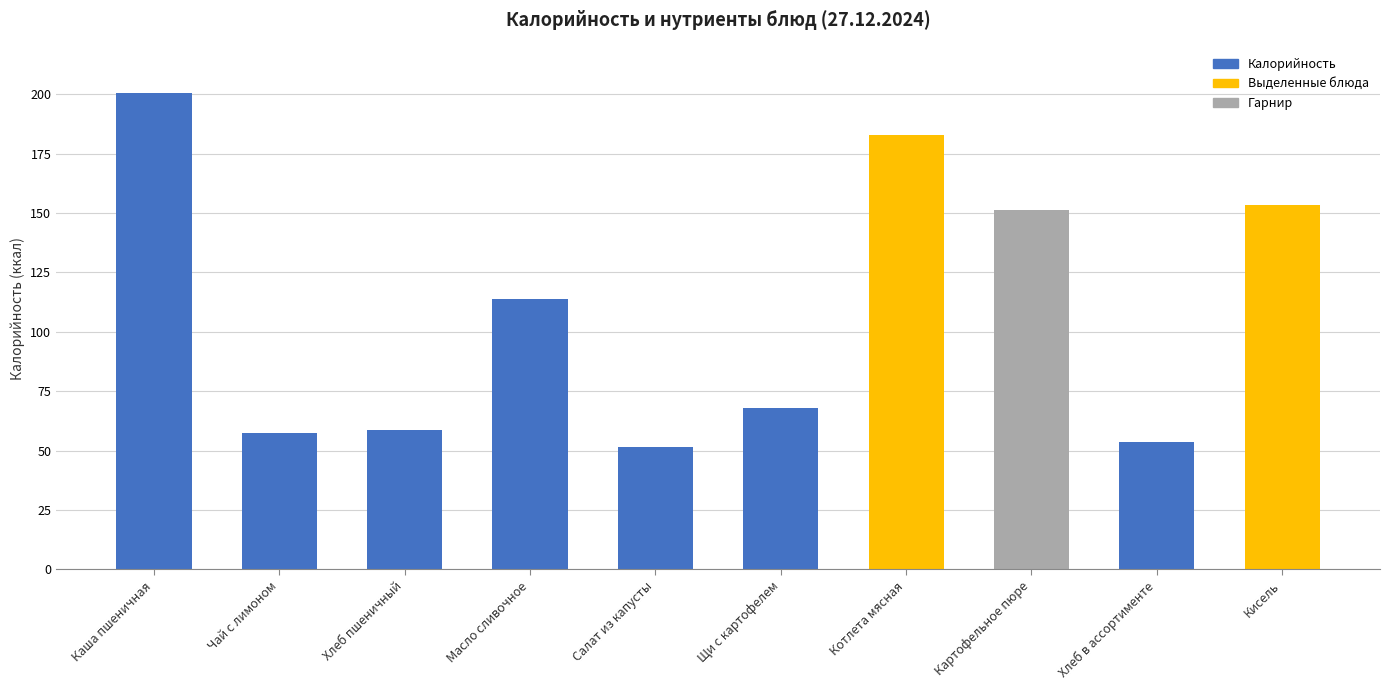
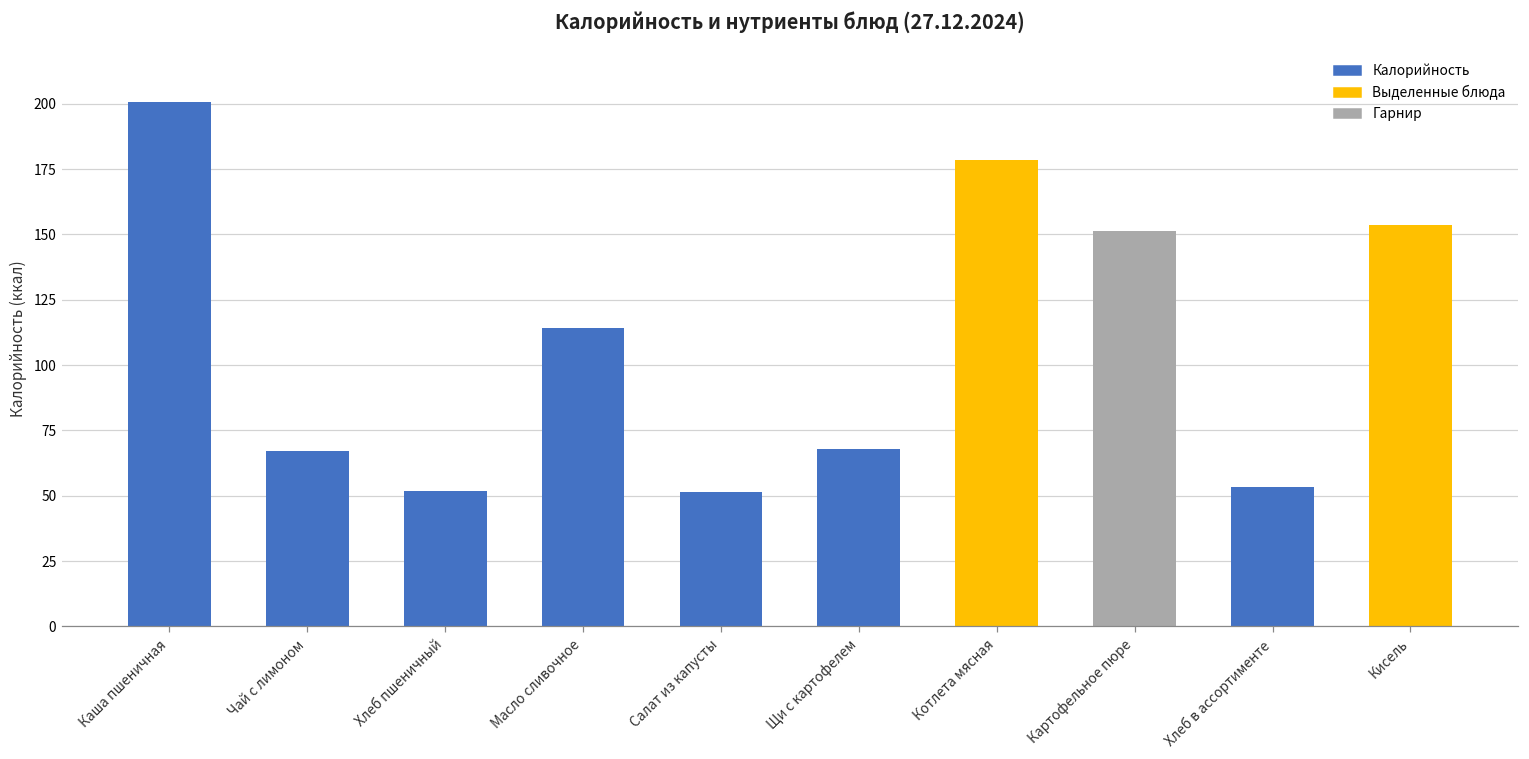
Чай с лимоном: 57 -> 67
Хлеб пшеничный: 59 -> 52
Котлета мясная: 183 -> 178
